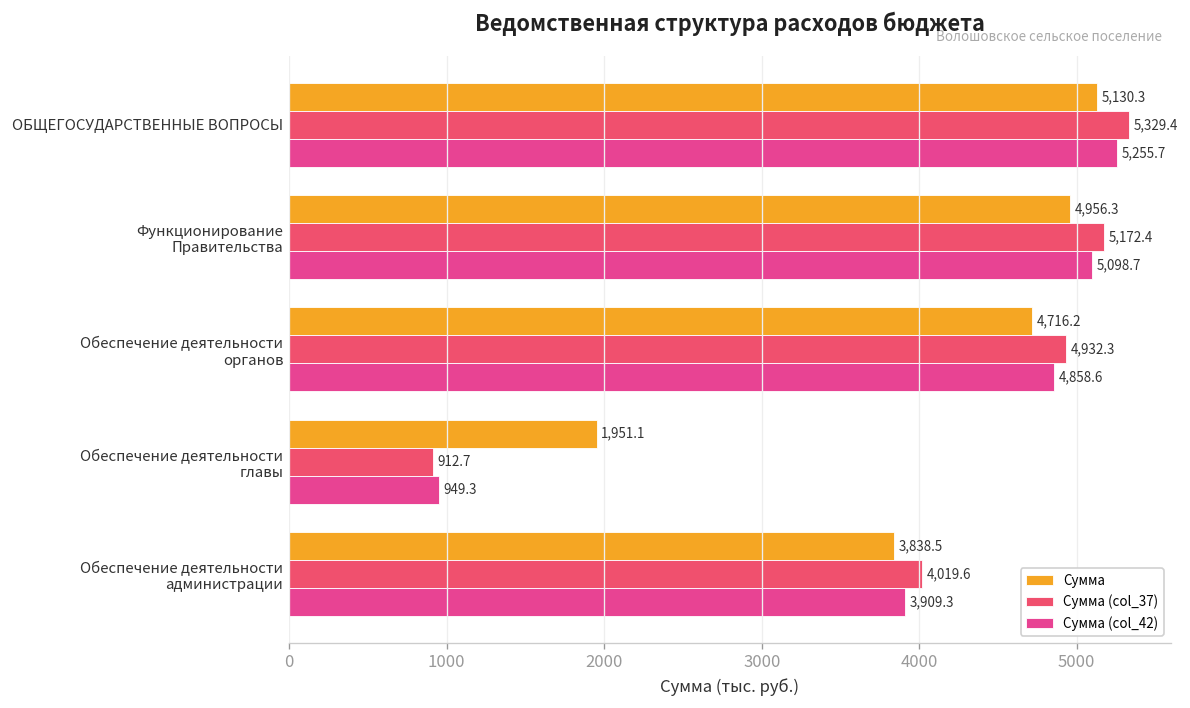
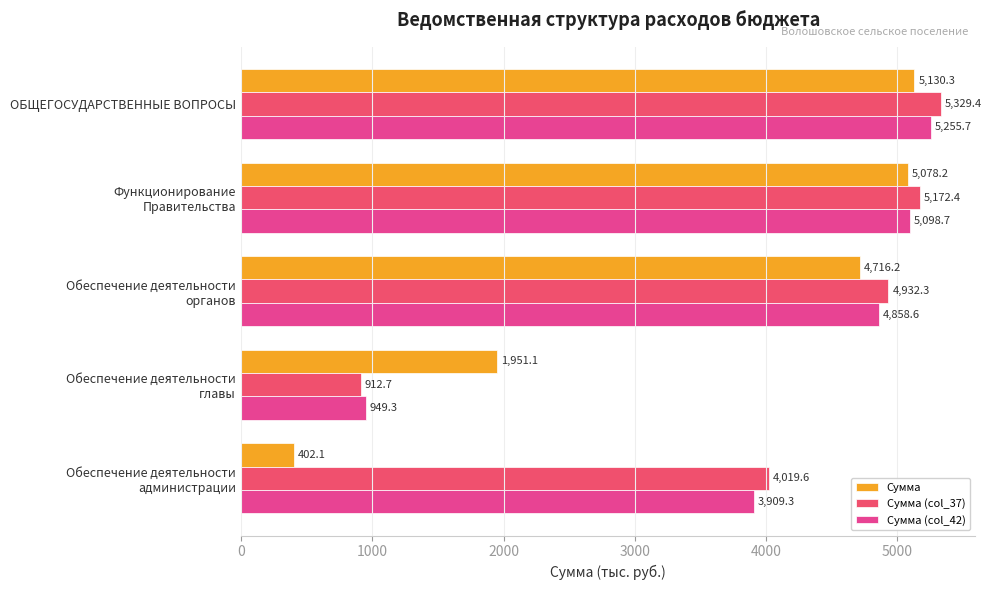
Сумма, Функционирование Правительства: 4,956.3 -> 5,078.2
Сумма, Обеспечение деятельности администрации: 3,838.5 -> 402.1
